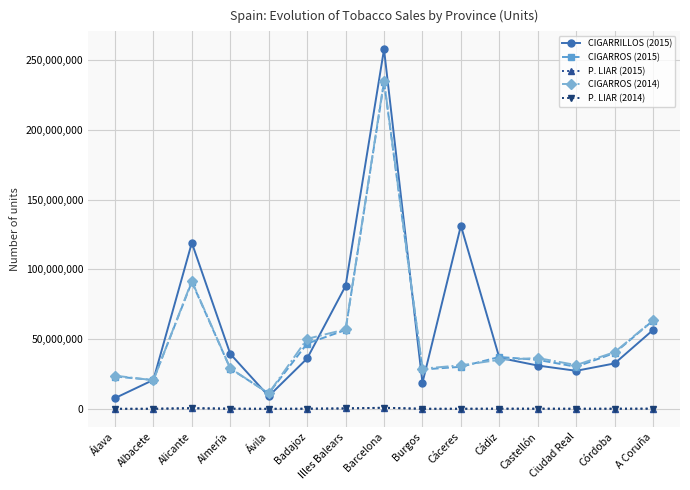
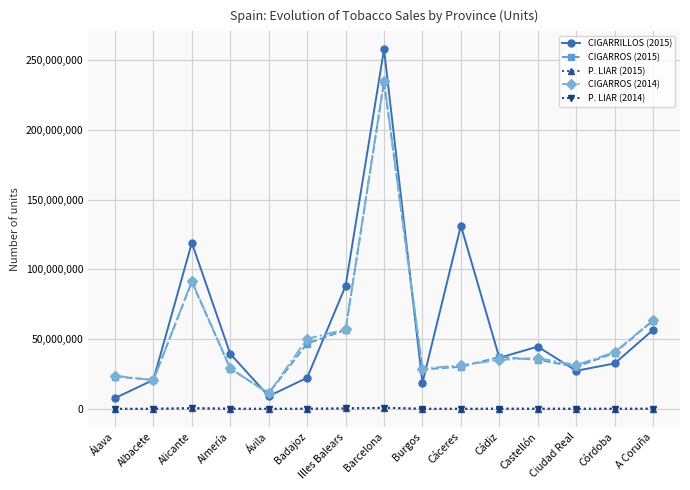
CIGARRILLOS (2015), Badajoz: 36,000,000 -> 22,000,000
CIGARRILLOS (2015), Castellón: 31,000,000 -> 45,000,000
